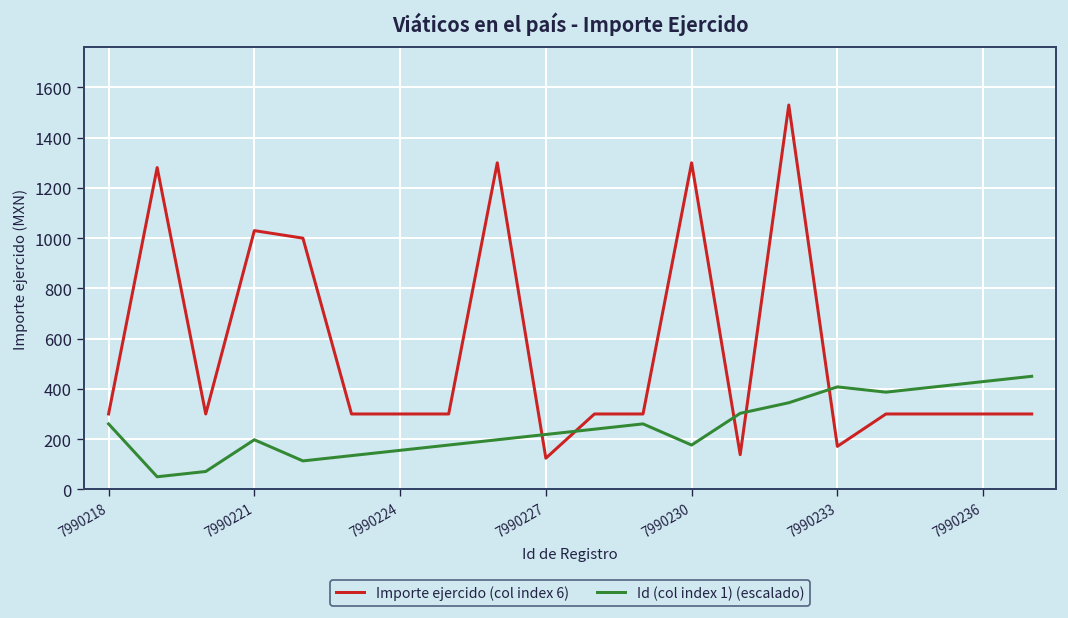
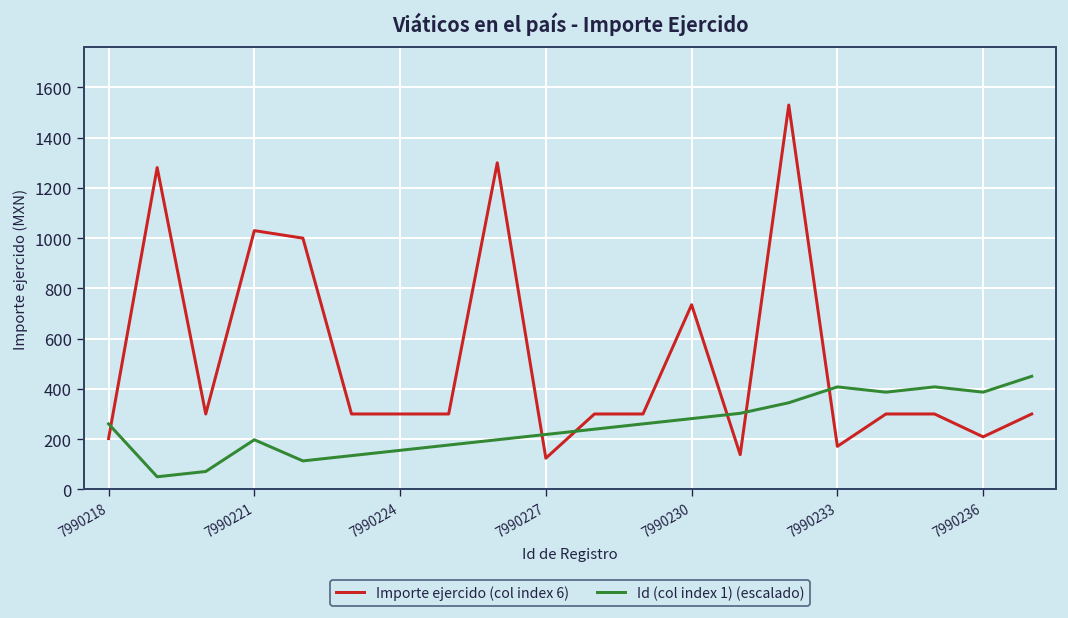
Importe ejercido (col index 6), 7990218: 300 -> 200
Importe ejercido (col index 6), 7990230: 1300 -> 740
Id (col index 1) (escalado), 7990230: 180 -> 280
Importe ejercido (col index 6), 7990236: 300 -> 210
Id (col index 1) (escalado), 7990236: 430 -> 390
